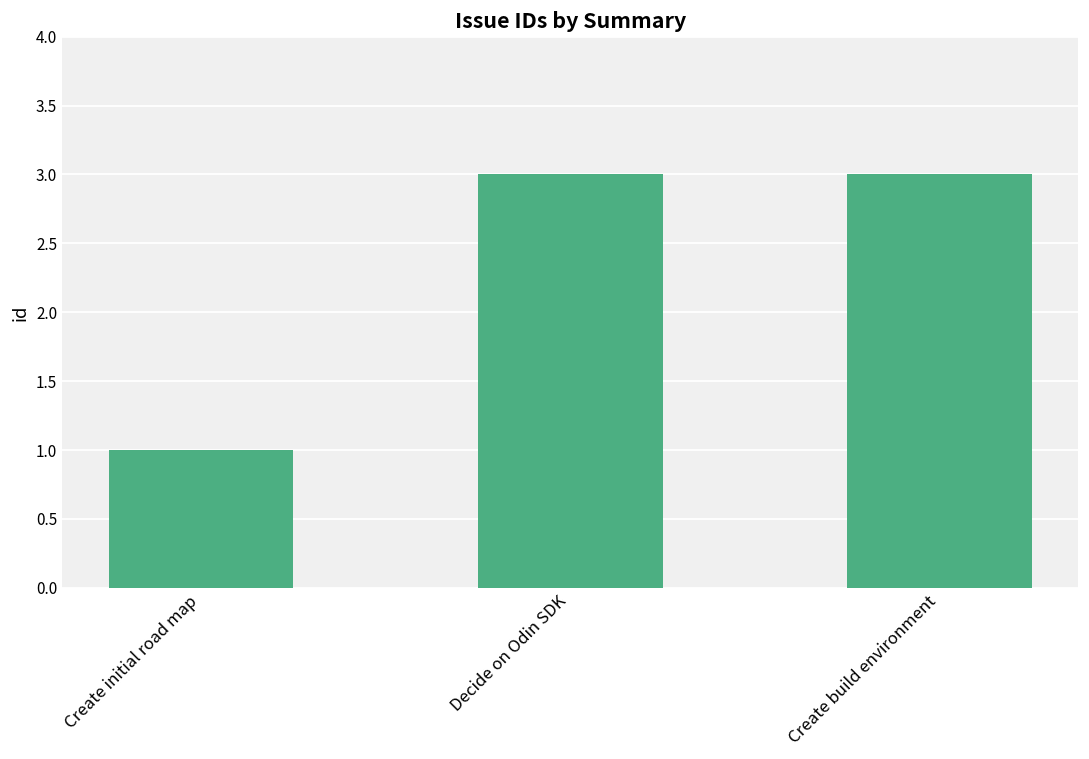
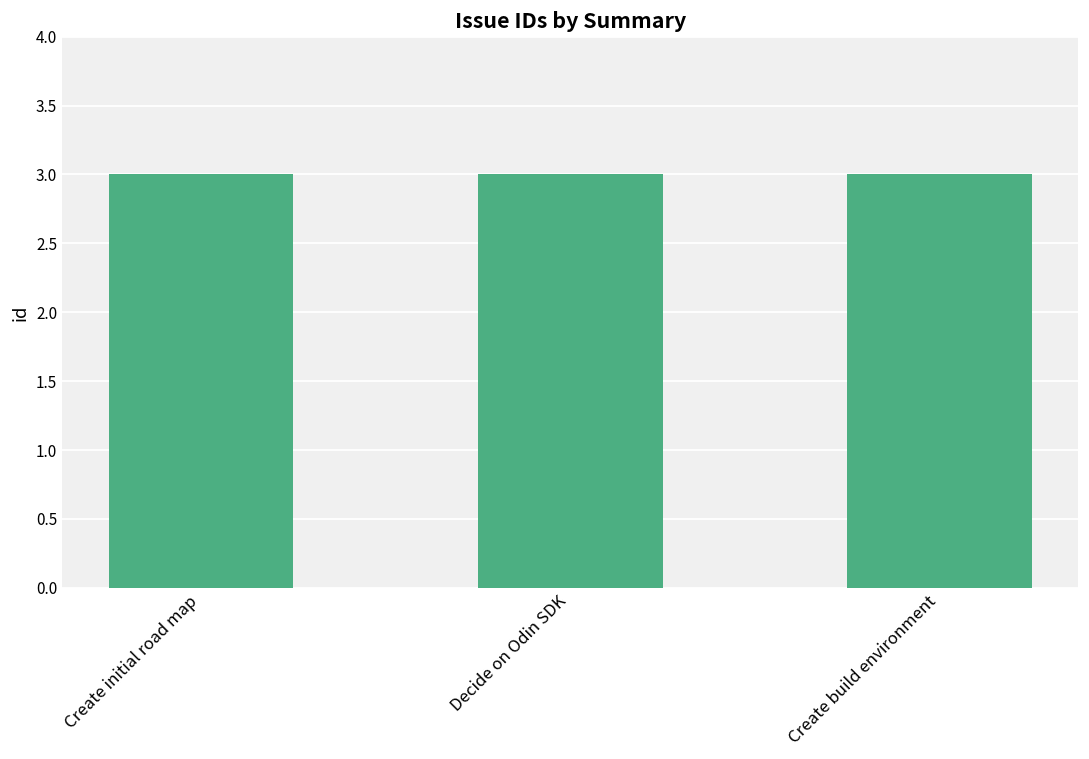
Create initial road map: 1 -> 3
